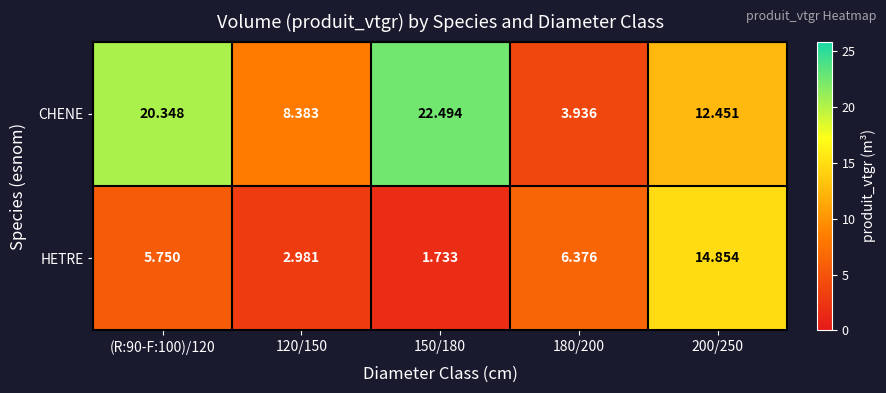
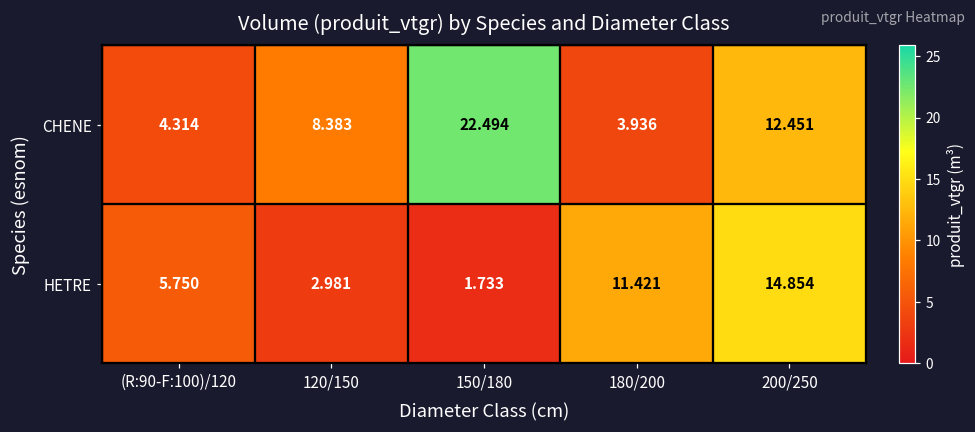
CHENE, (R:90-F:100)/120: 20.348 -> 4.314
HETRE, 180/200: 6.376 -> 11.421
